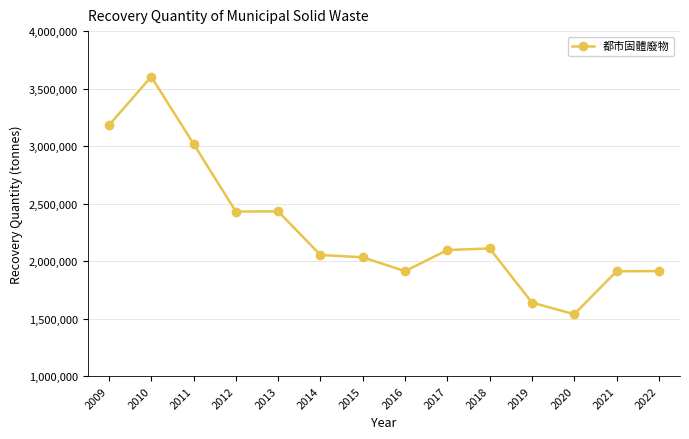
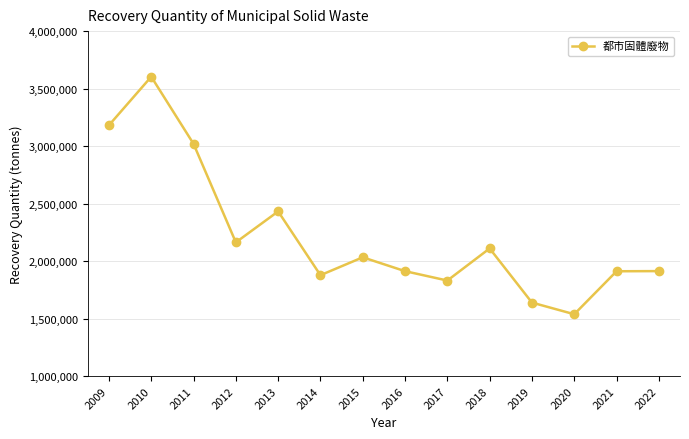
2012: 2,430,000 -> 2,160,000
2014: 2,050,000 -> 1,880,000
2017: 2,100,000 -> 1,830,000
